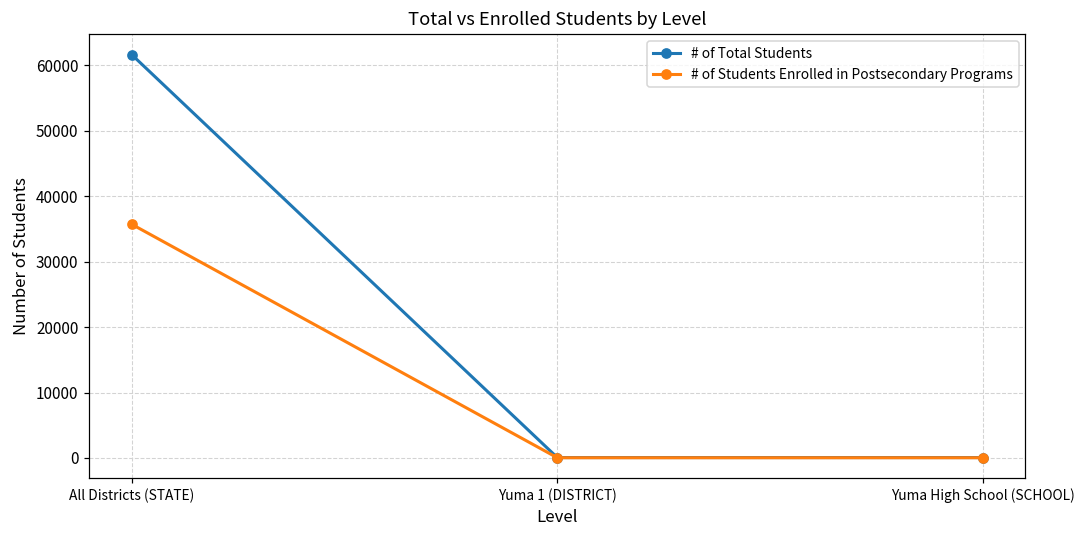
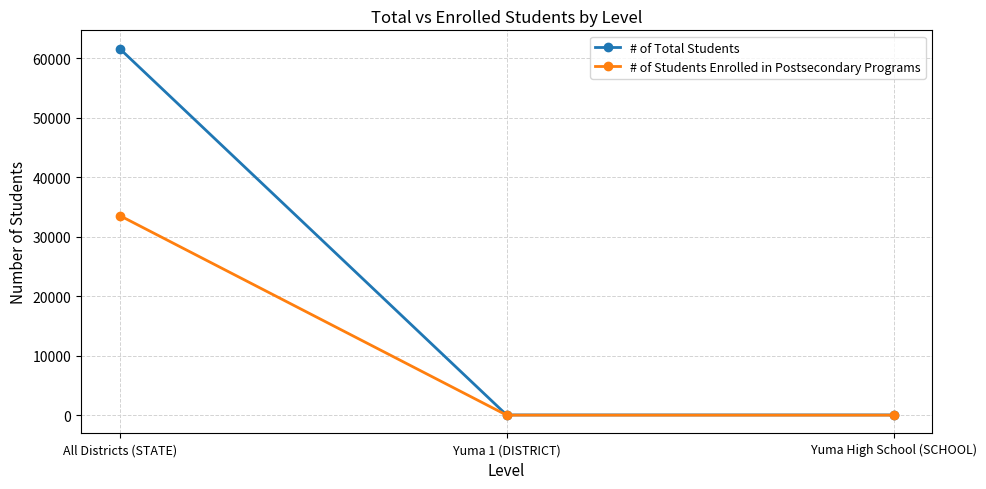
# of Students Enrolled in Postsecondary Programs, All Districts (STATE): 36000 -> 34000
